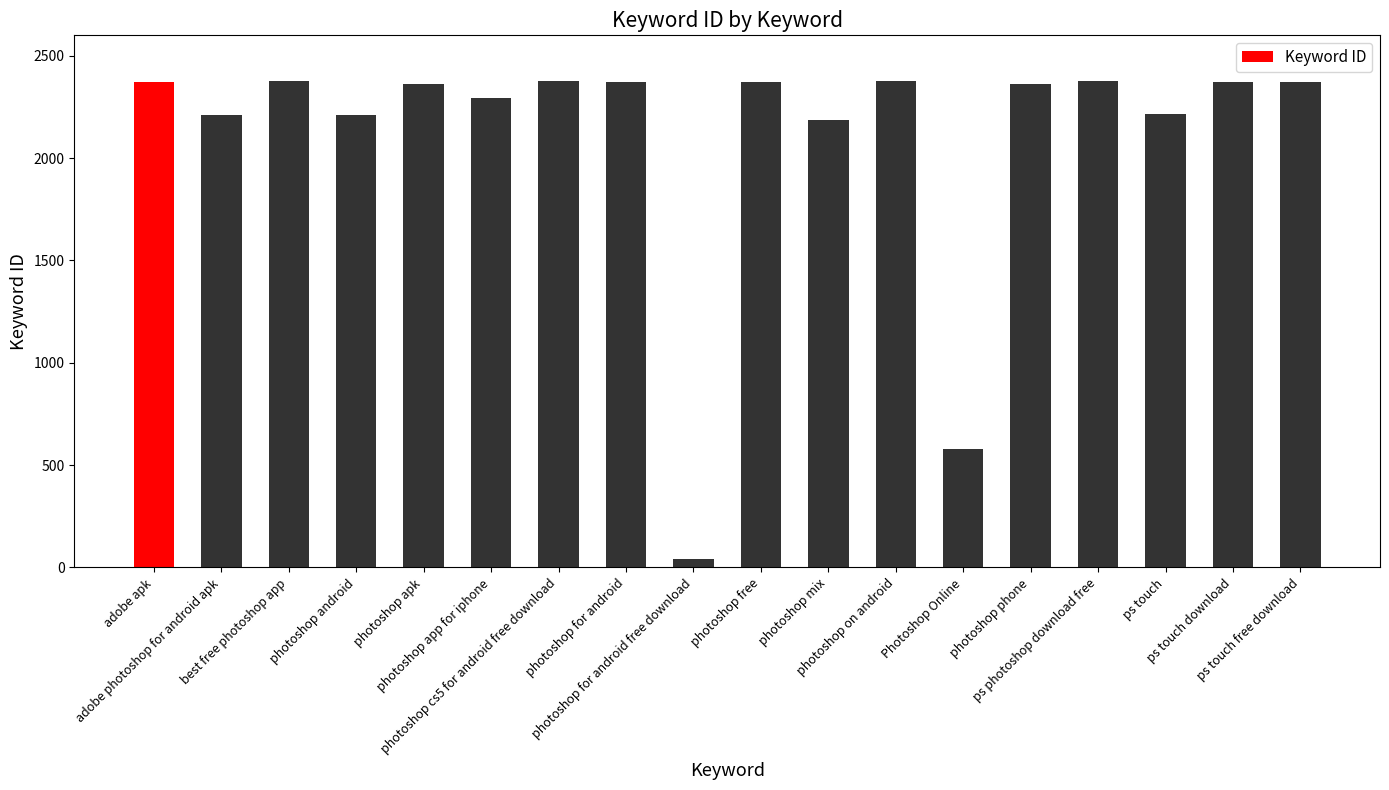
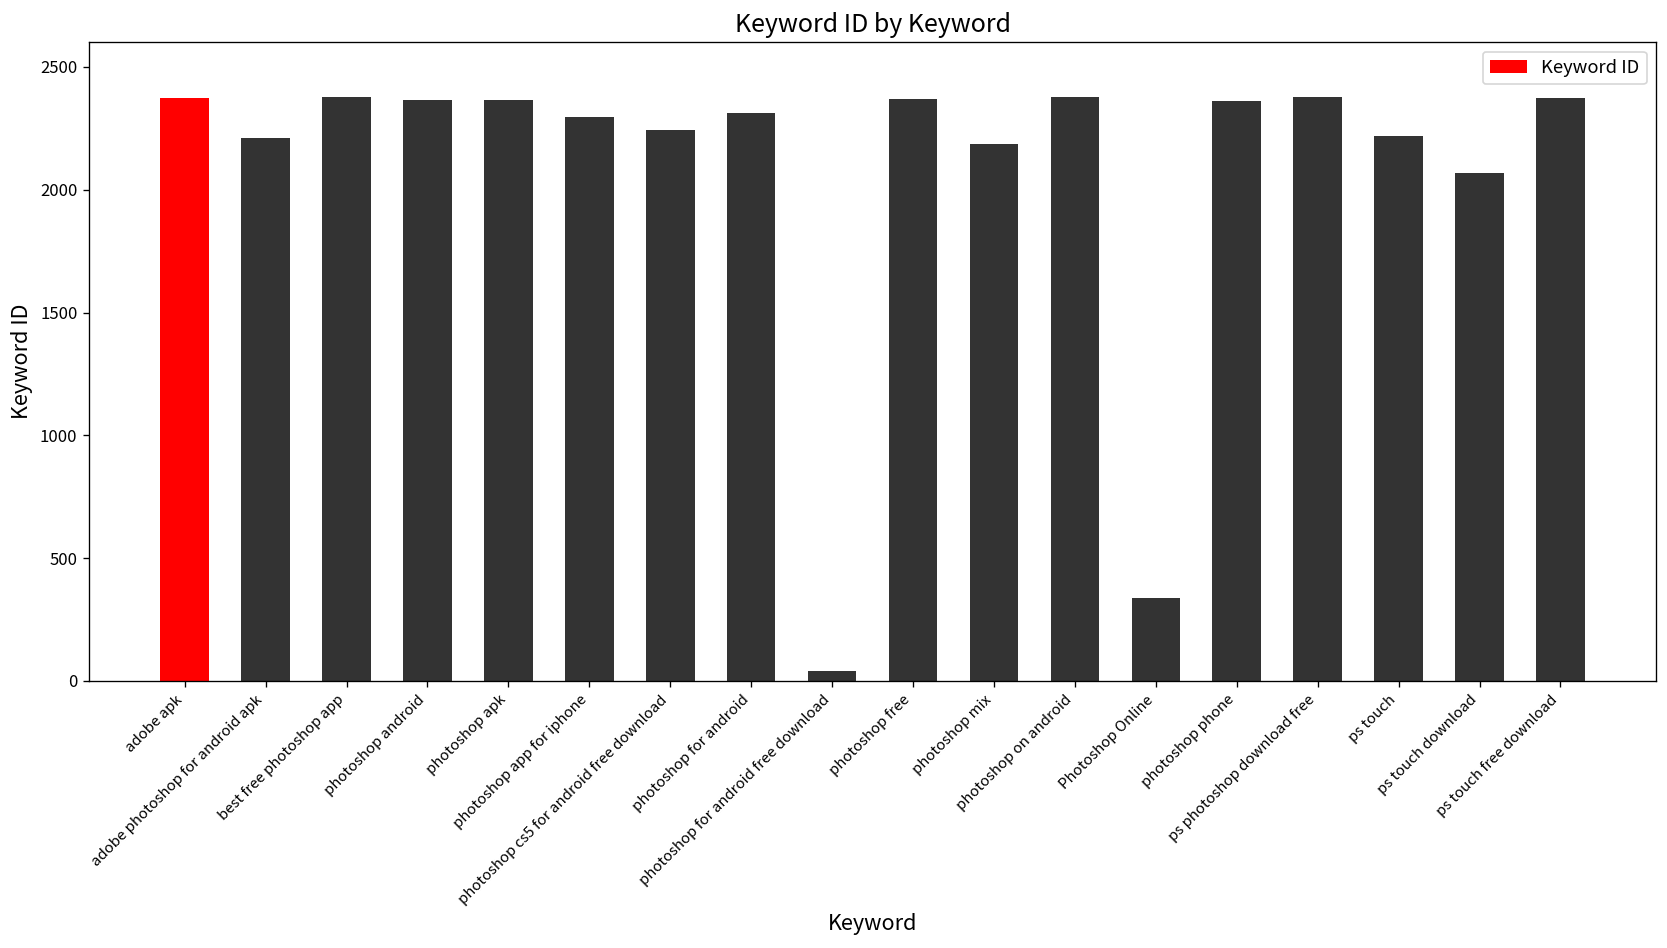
photoshop android: 2210 -> 2370
photoshop cs5 for android free download: 2380 -> 2240
photoshop for android: 2370 -> 2310
Photoshop Online: 580 -> 340
ps touch download: 2370 -> 2070
